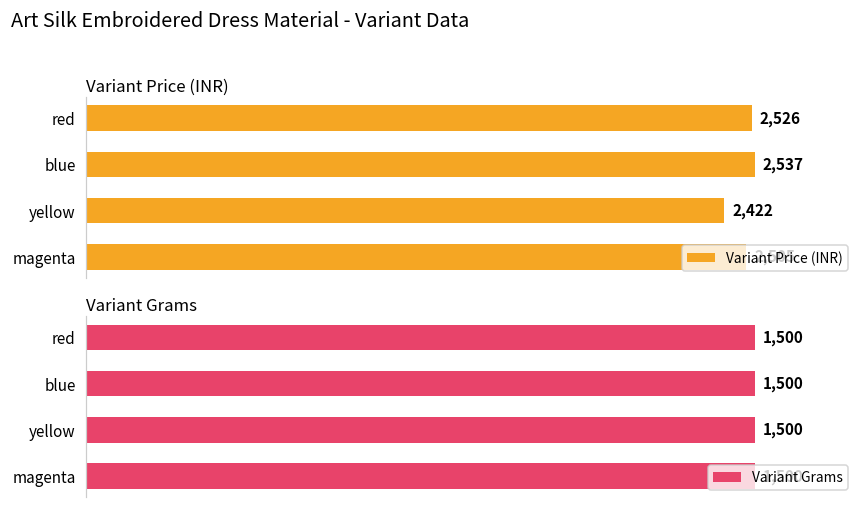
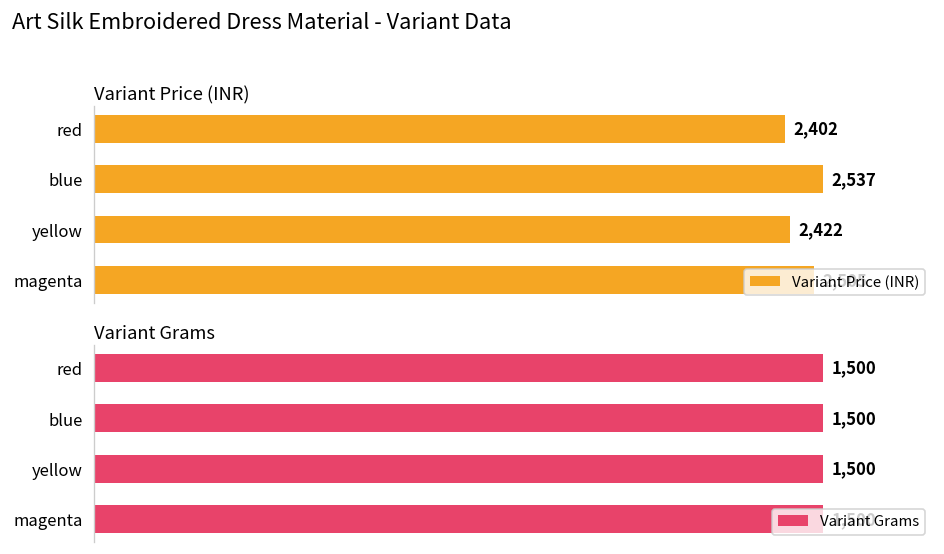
Variant Price (INR), red: 2,526 -> 2,402
